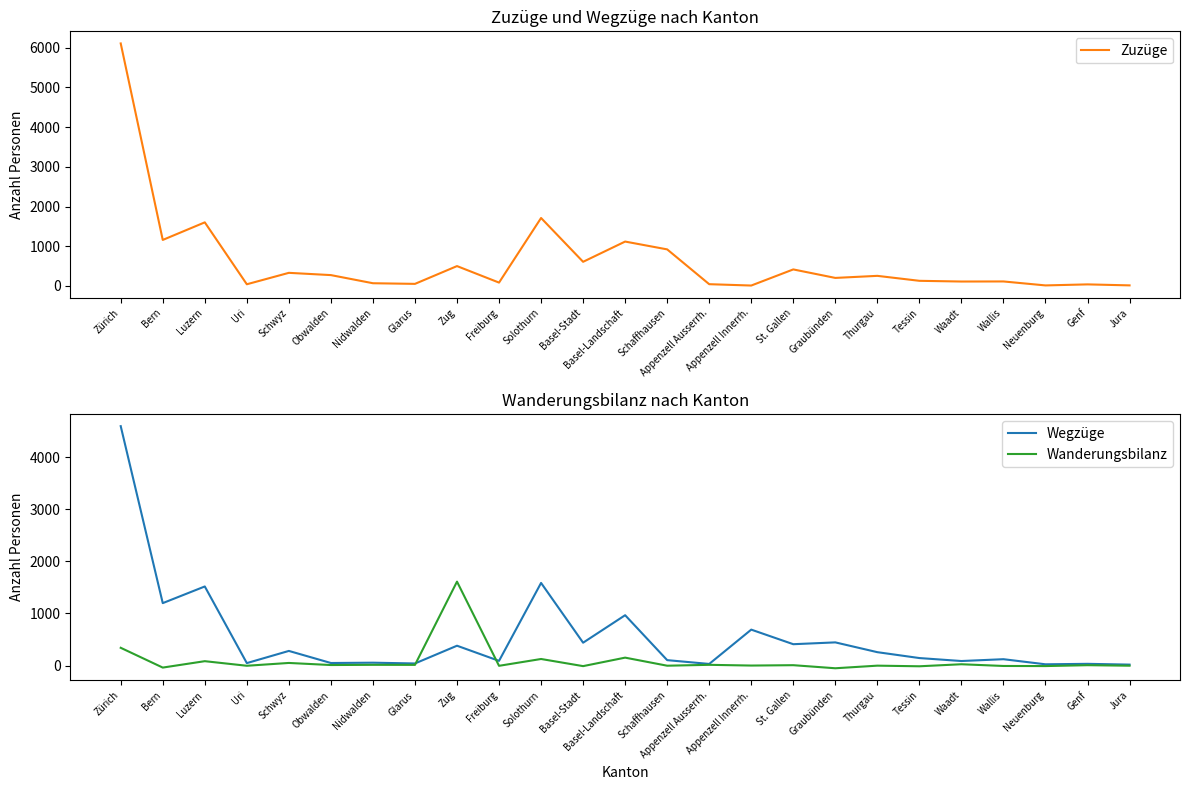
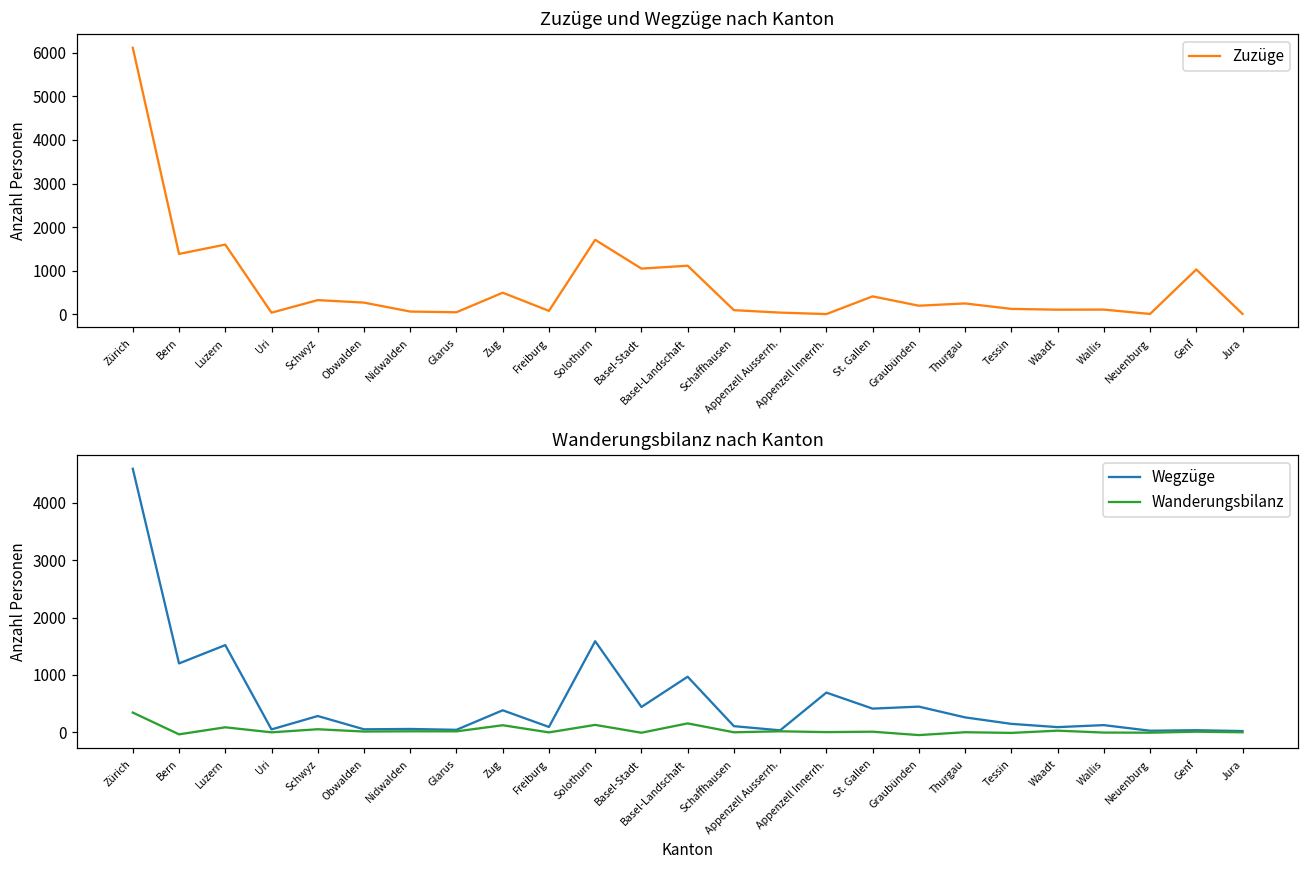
Zuzüge und Wegzüge nach Kanton, Bern: 1200 -> 1400
Zuzüge und Wegzüge nach Kanton, Basel-Stadt: 600 -> 1100
Zuzüge und Wegzüge nach Kanton, Schaffhausen: 900 -> 100
Zuzüge und Wegzüge nach Kanton, Genf: 0 -> 1000
Wanderungsbilanz nach Kanton, Wanderungsbilanz, Zug: 1600 -> 100
